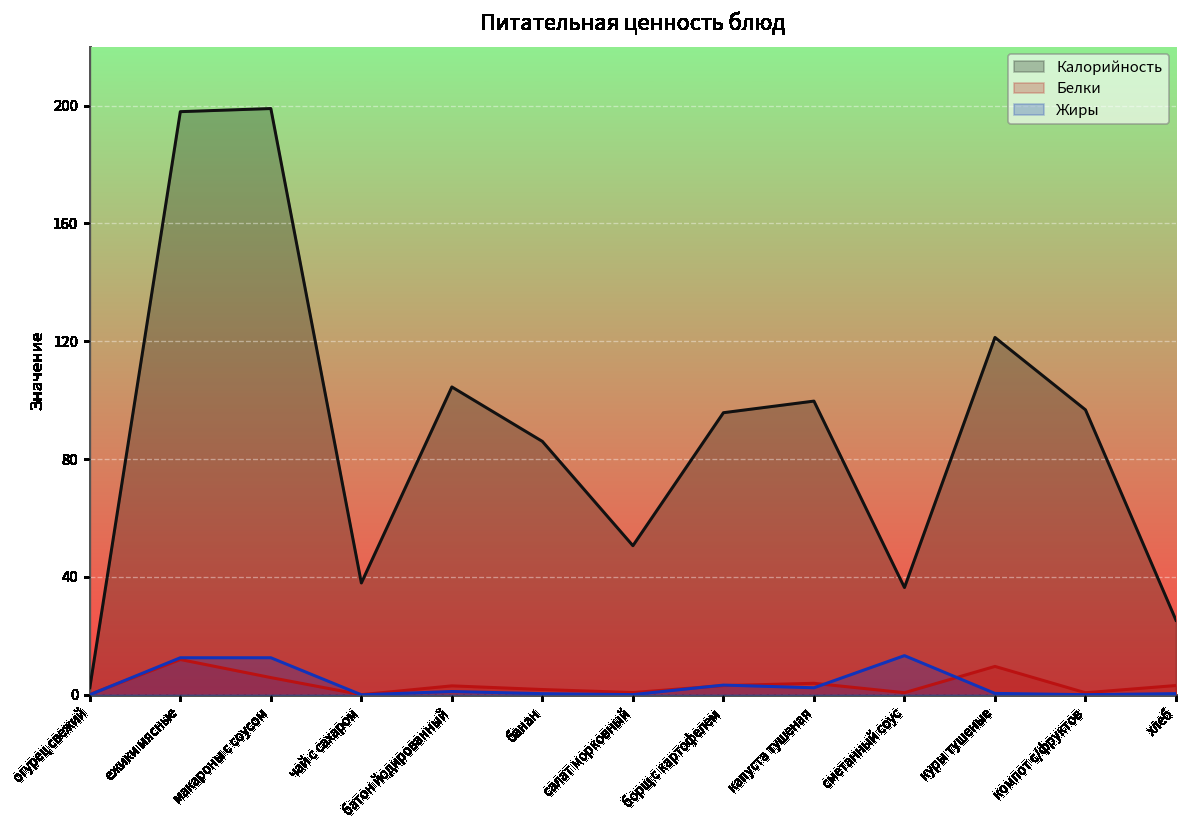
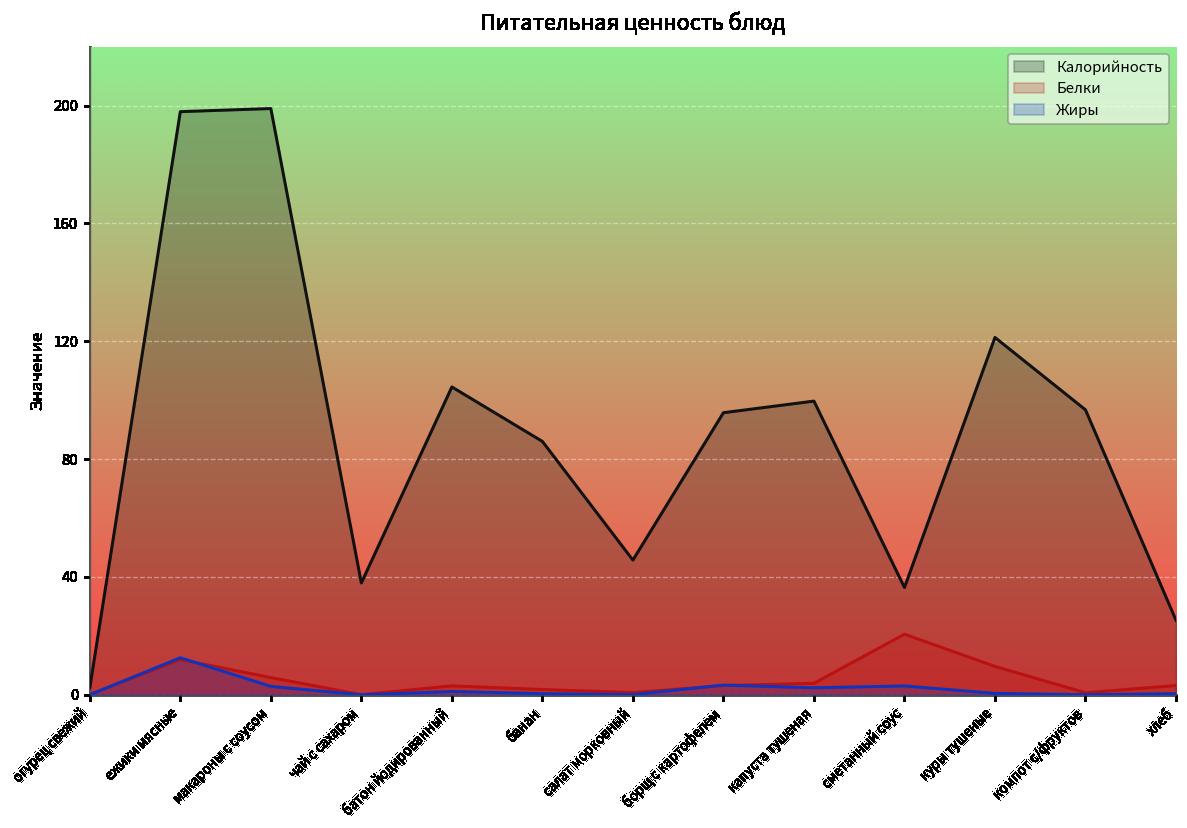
Жиры, макароны с соусом: 13 -> 3
Калорийность, салат морковный: 51 -> 46
Белки, сметанный соус: 1 -> 21
Жиры, сметанный соус: 13 -> 3
